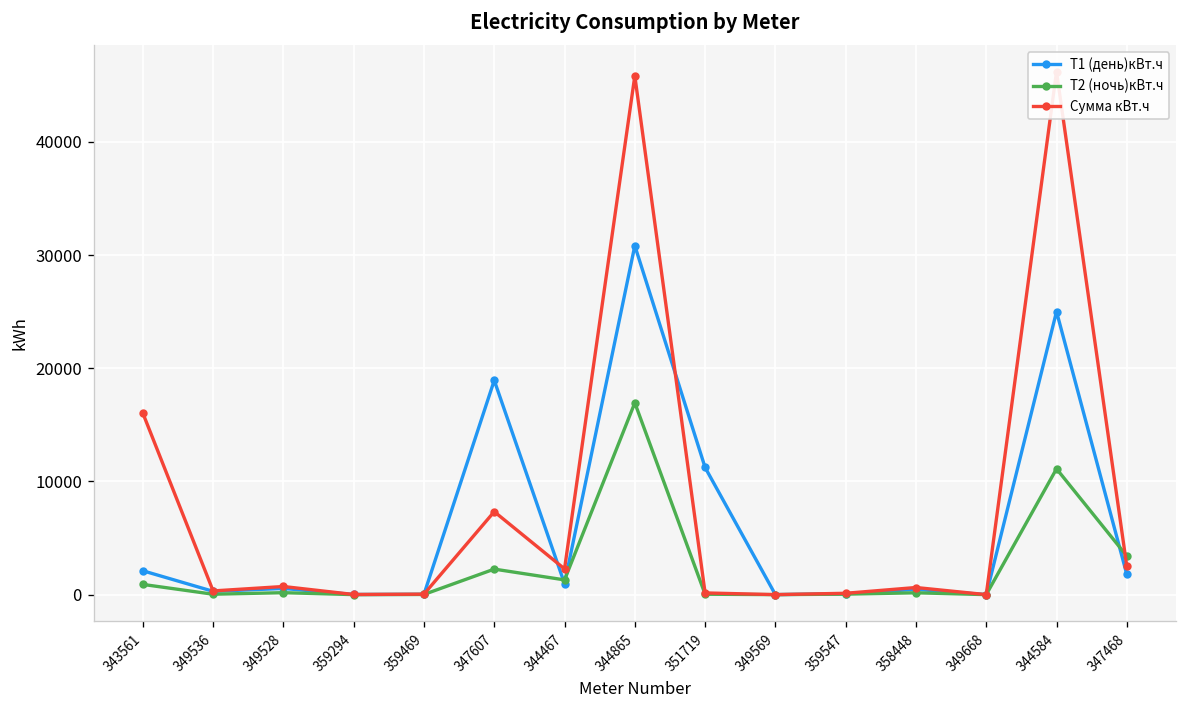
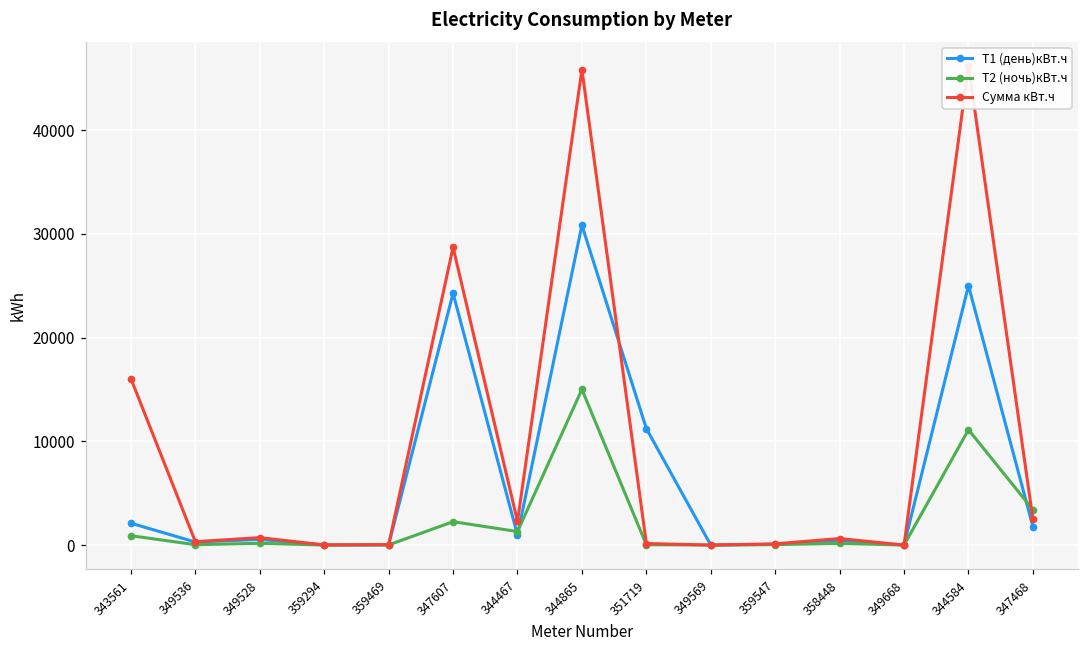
Т1 (день)кВт.ч, 347607: 19000 -> 24000
Сумма кВт.ч, 347607: 7000 -> 29000
Т2 (ночь)кВт.ч, 344865: 17000 -> 15000
